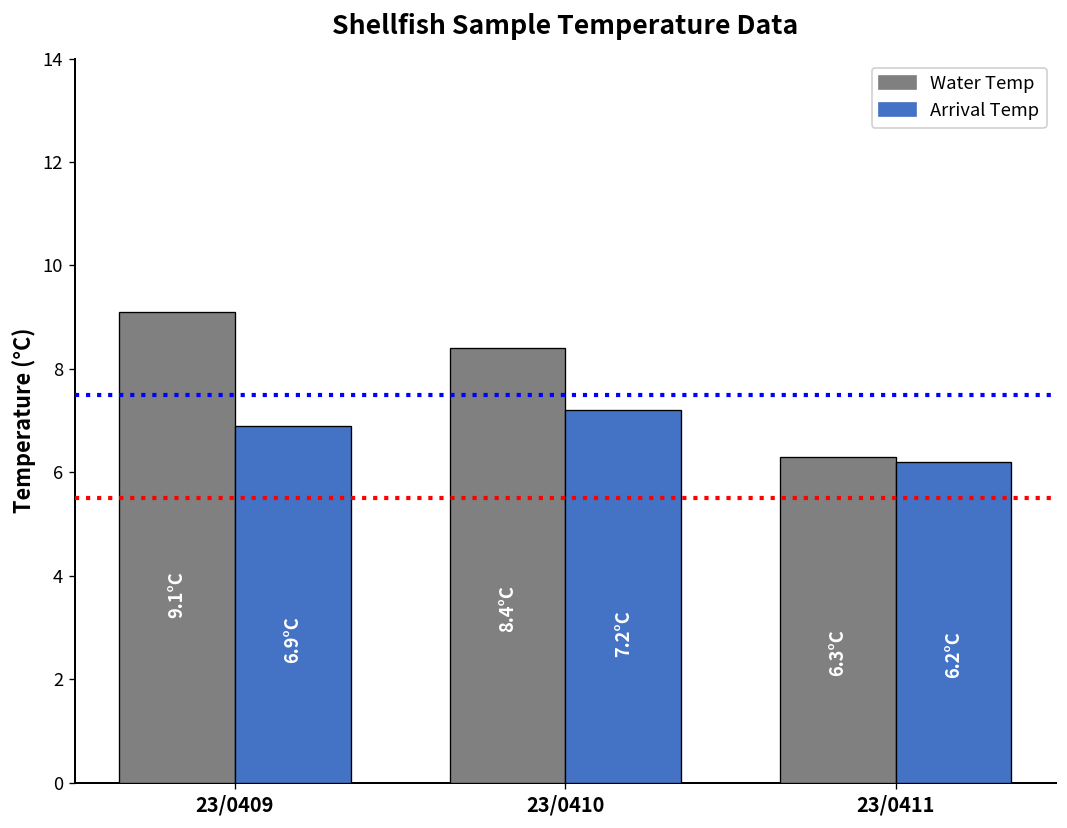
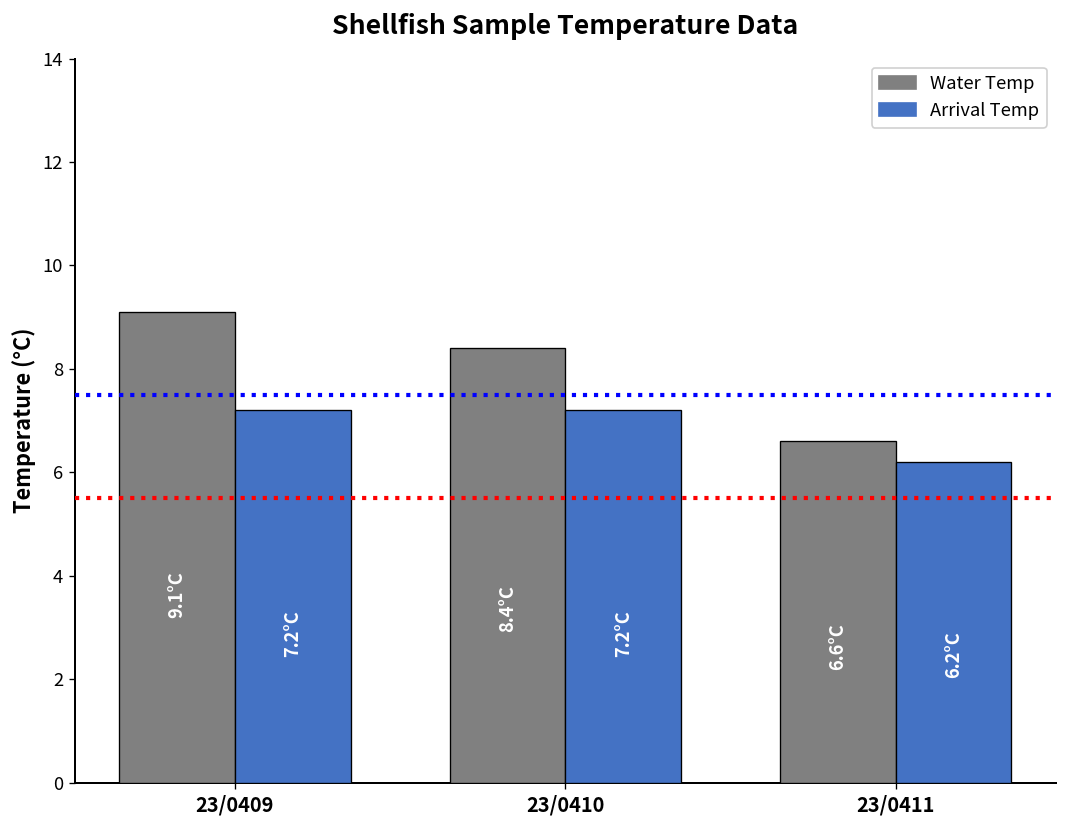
Arrival Temp, 23/0409: 6.9°C -> 7.2°C
Water Temp, 23/0411: 6.3°C -> 6.6°C
